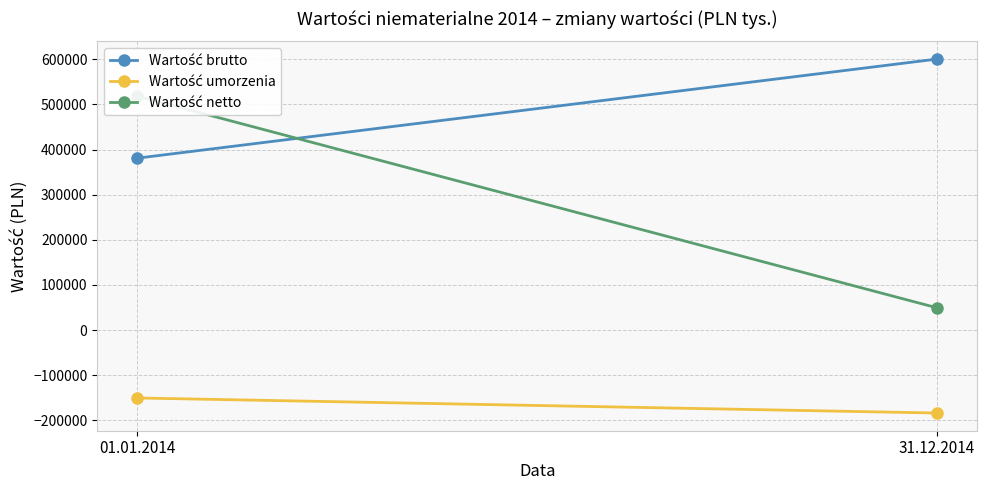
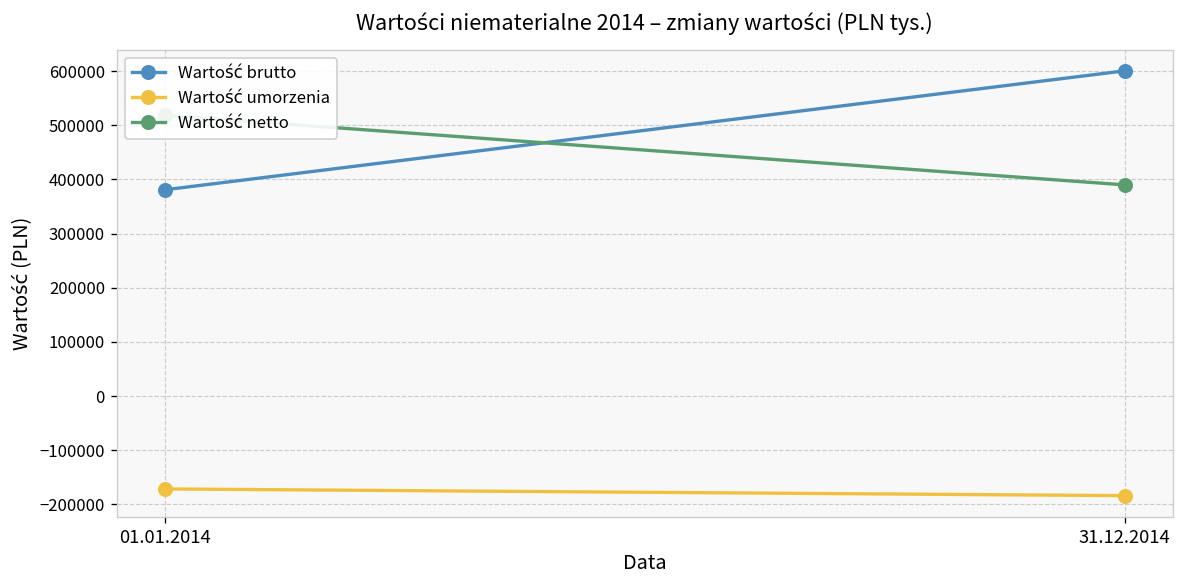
Wartość umorzenia, 01.01.2014: -150000 -> -170000
Wartość netto, 31.12.2014: 50000 -> 390000
